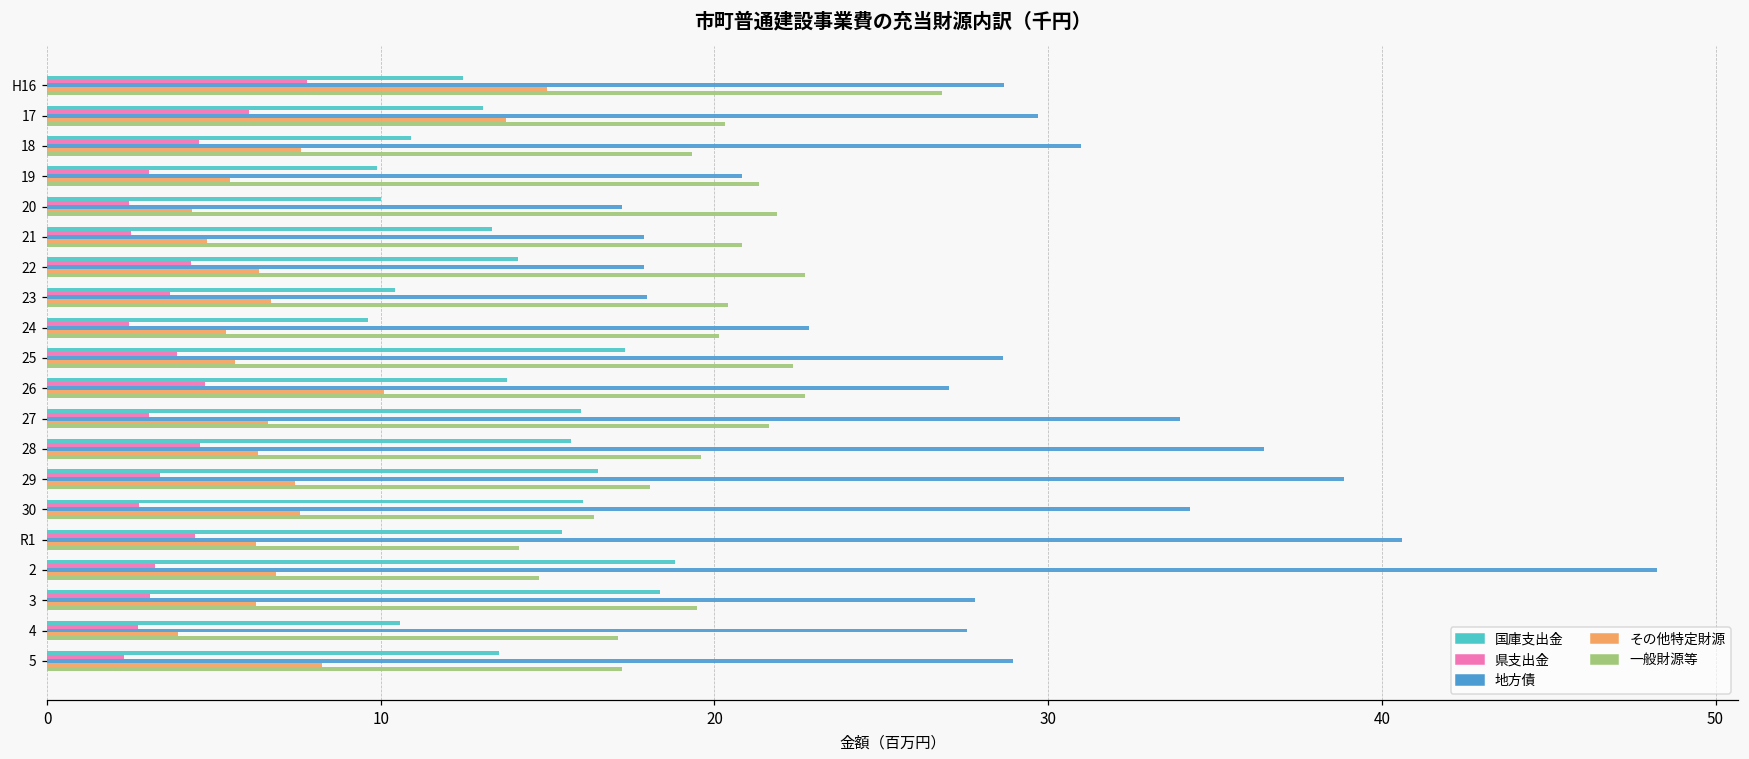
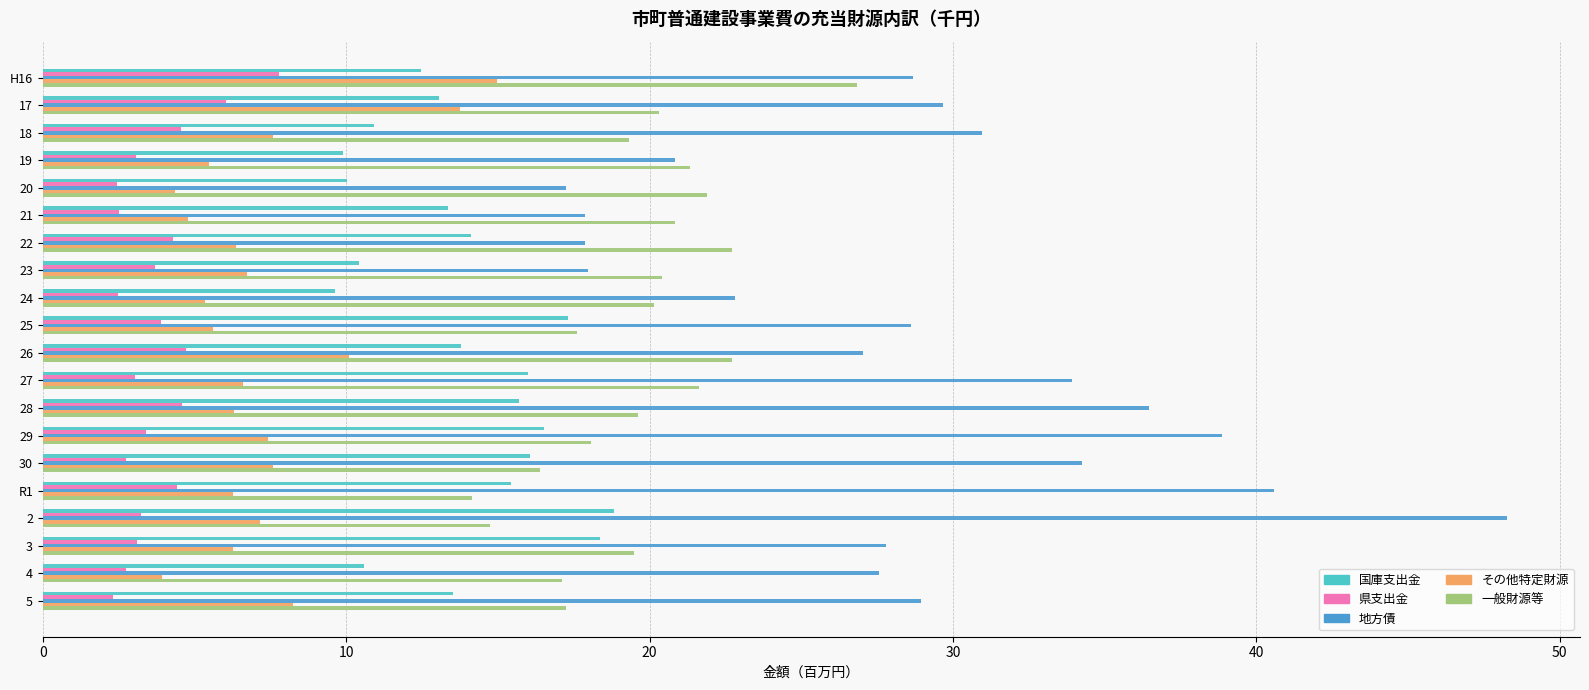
一般財源等, 25: 22.3 -> 17.6
その他特定財源, 2: 6.8 -> 7.2
